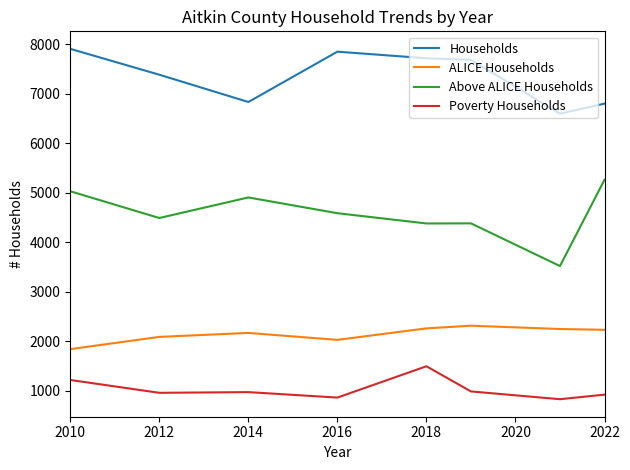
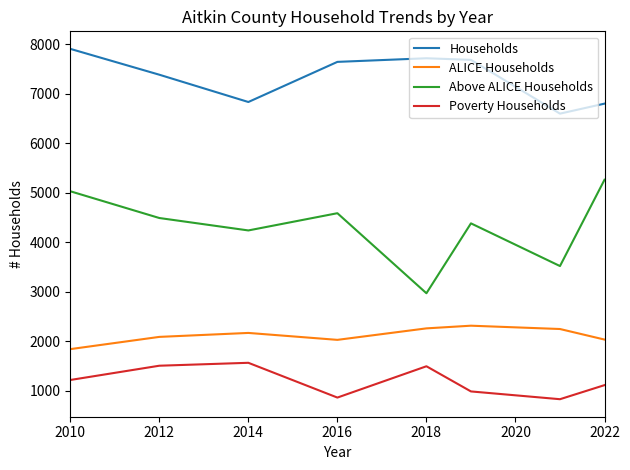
Poverty Households, 2012: 1000 -> 1500
Above ALICE Households, 2014: 4900 -> 4200
Poverty Households, 2014: 1000 -> 1600
Households, 2016: 7800 -> 7600
Above ALICE Households, 2018: 4400 -> 3000
ALICE Households, 2022: 2200 -> 2000
Poverty Households, 2022: 900 -> 1100
